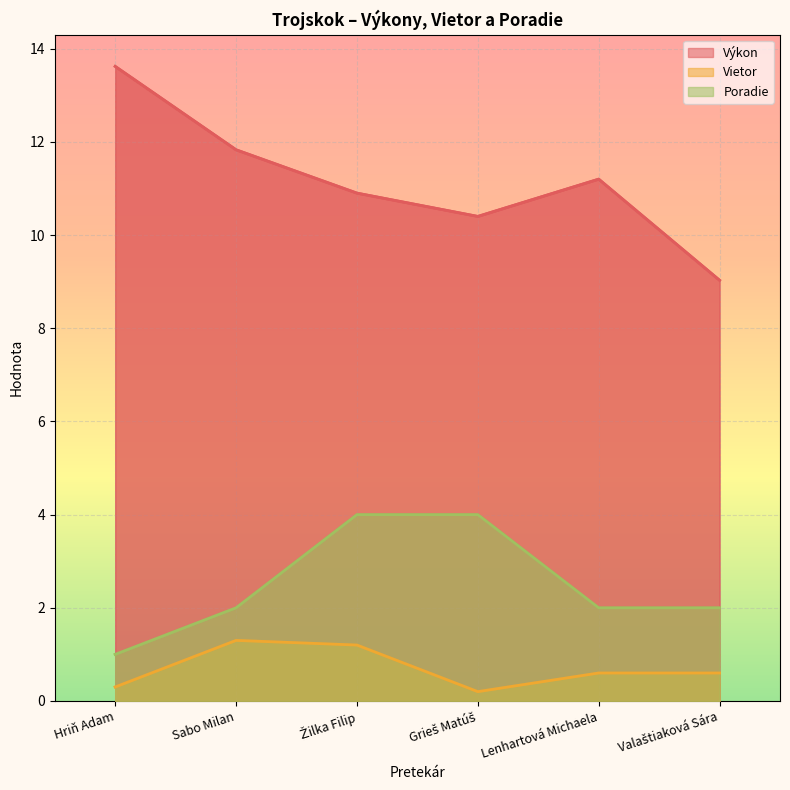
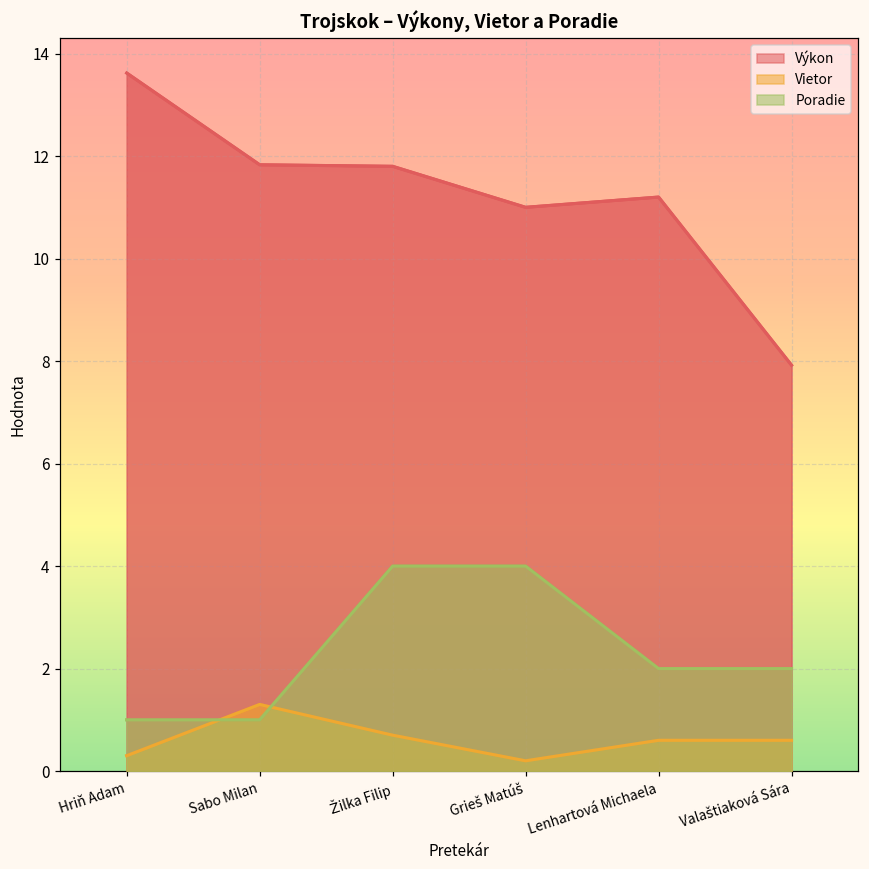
Poradie, Sabo Milan: 2 -> 1
Výkon, Žilka Filip: 10.9 -> 11.8
Vietor, Žilka Filip: 1.2 -> 0.7
Výkon, Grieš Matúš: 10.4 -> 11.0
Výkon, Valaštiaková Sára: 9.0 -> 7.9
